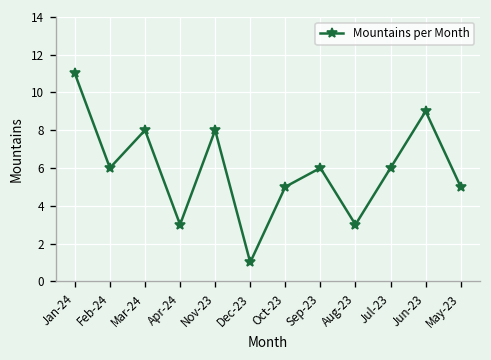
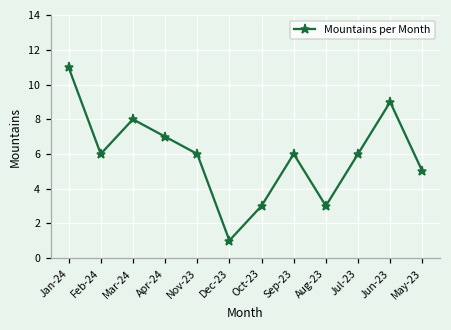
Apr-24: 3 -> 7
Nov-23: 8 -> 6
Oct-23: 5 -> 3
